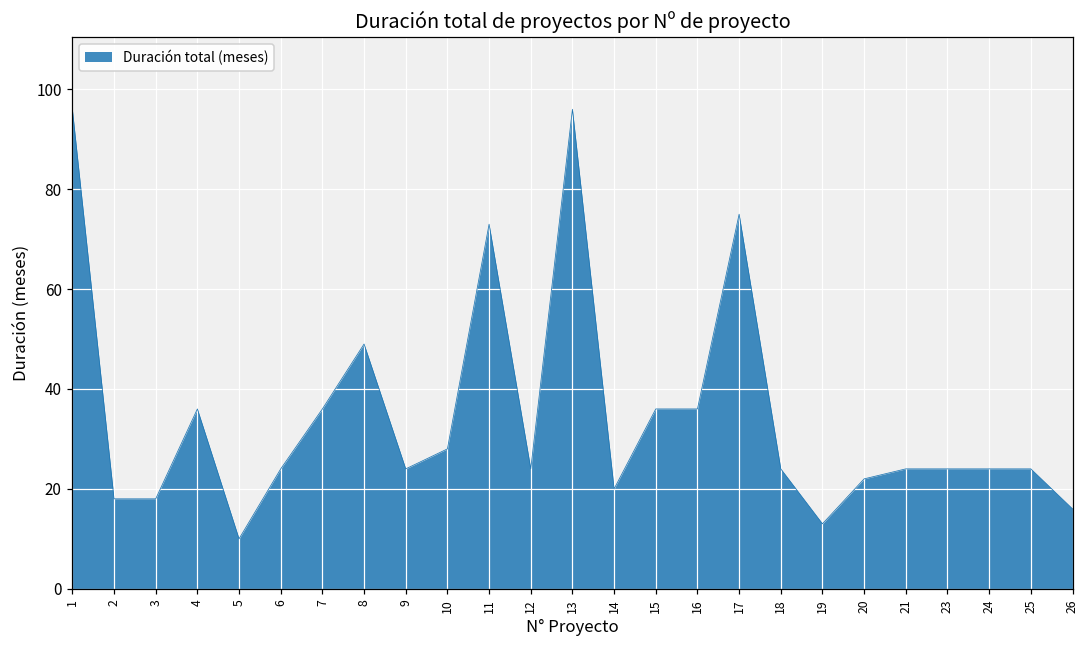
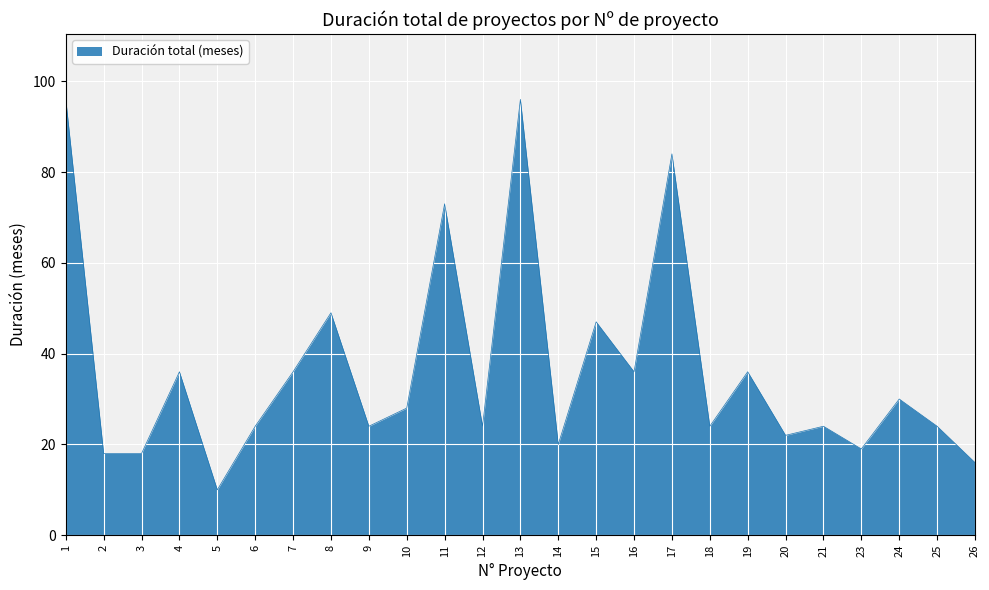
15: 36 -> 47
17: 75 -> 84
19: 13 -> 36
23: 24 -> 19
24: 24 -> 30
